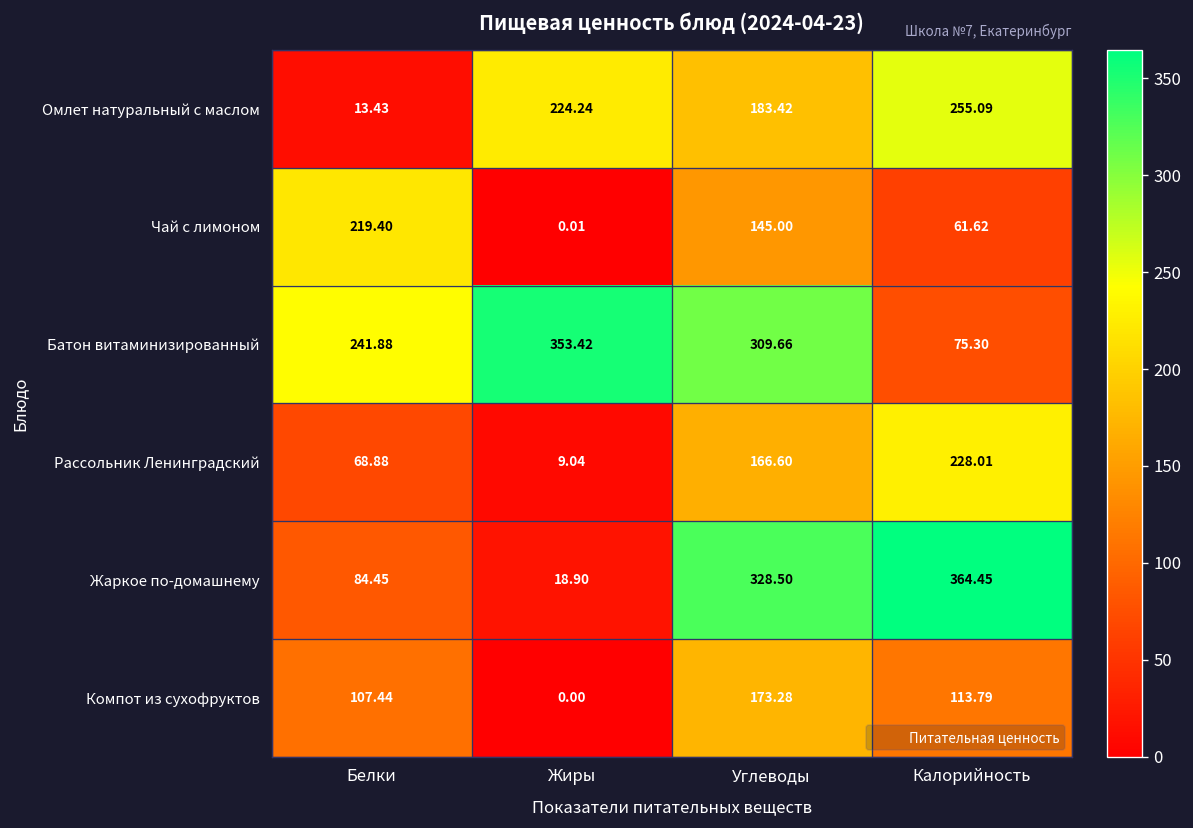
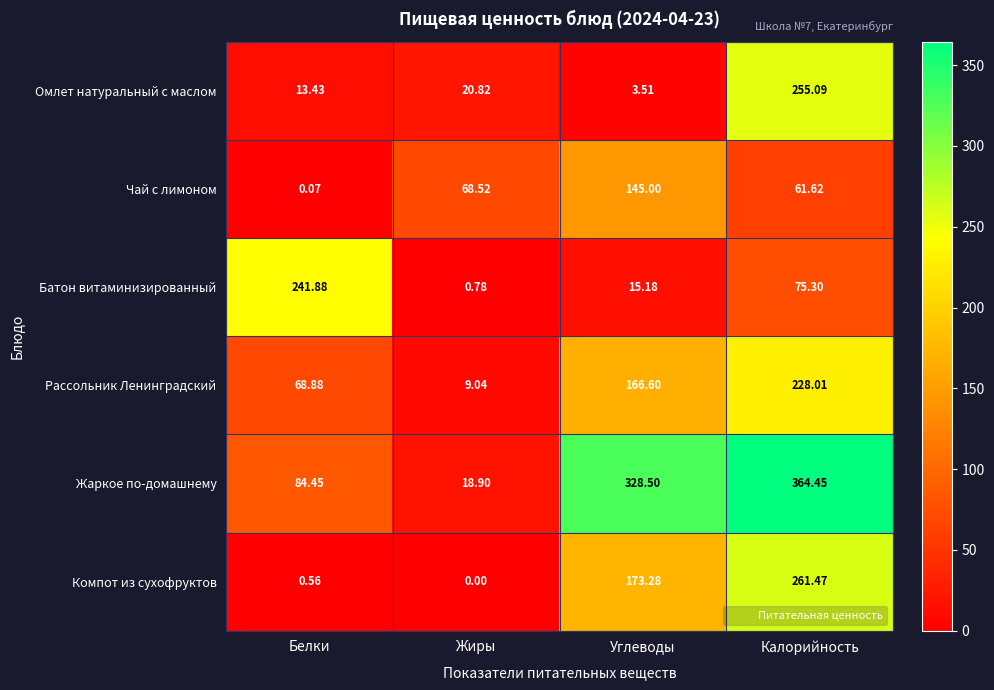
Омлет натуральный с маслом, Жиры: 224.24 -> 20.82
Омлет натуральный с маслом, Углеводы: 183.42 -> 3.51
Чай с лимоном, Белки: 219.40 -> 0.07
Чай с лимоном, Жиры: 0.01 -> 68.52
Батон витаминизированный, Жиры: 353.42 -> 0.78
Батон витаминизированный, Углеводы: 309.66 -> 15.18
Компот из сухофруктов, Белки: 107.44 -> 0.56
Компот из сухофруктов, Калорийность: 113.79 -> 261.47
